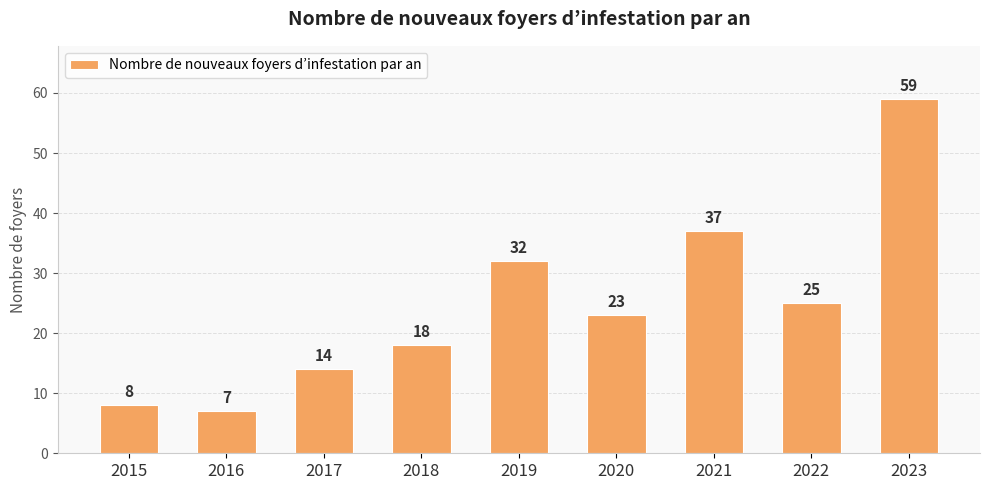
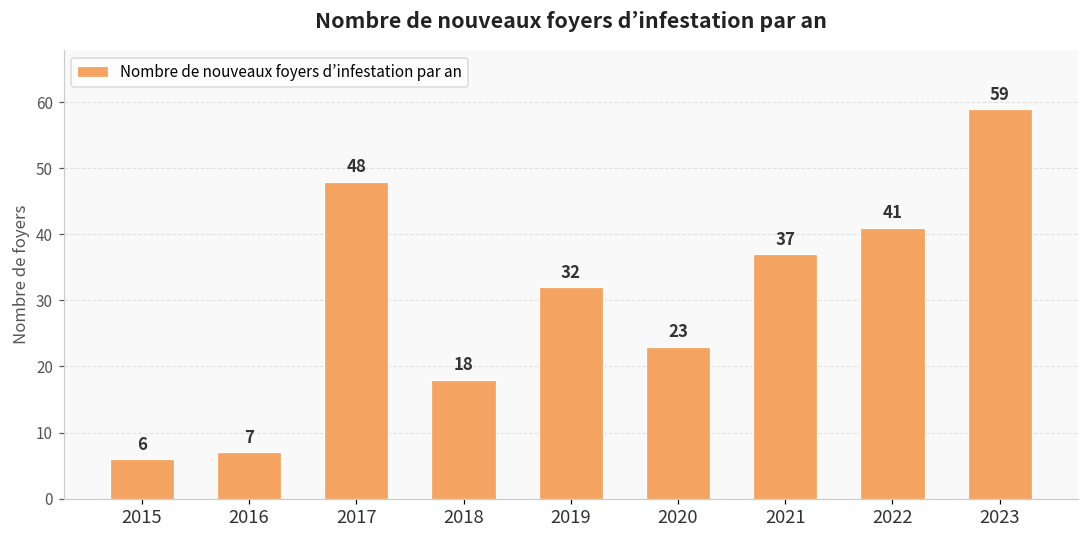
2015: 8 -> 6
2017: 14 -> 48
2022: 25 -> 41
